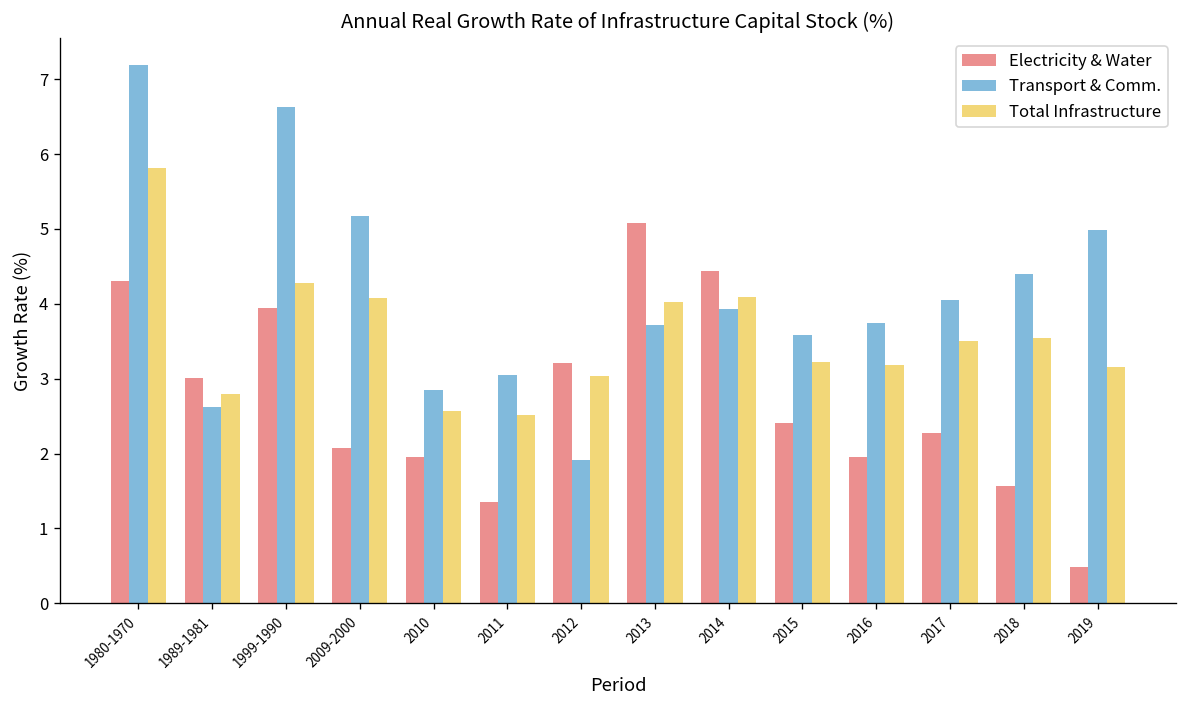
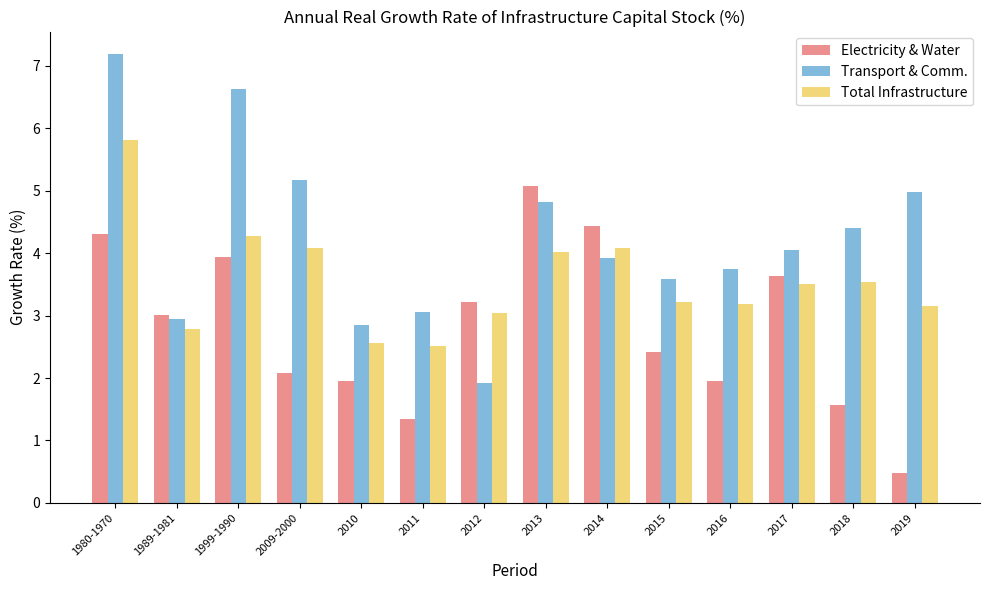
Transport & Comm., 1989-1981: 2.6 -> 3.0
Transport & Comm., 2013: 3.7 -> 4.8
Electricity & Water, 2017: 2.3 -> 3.6
